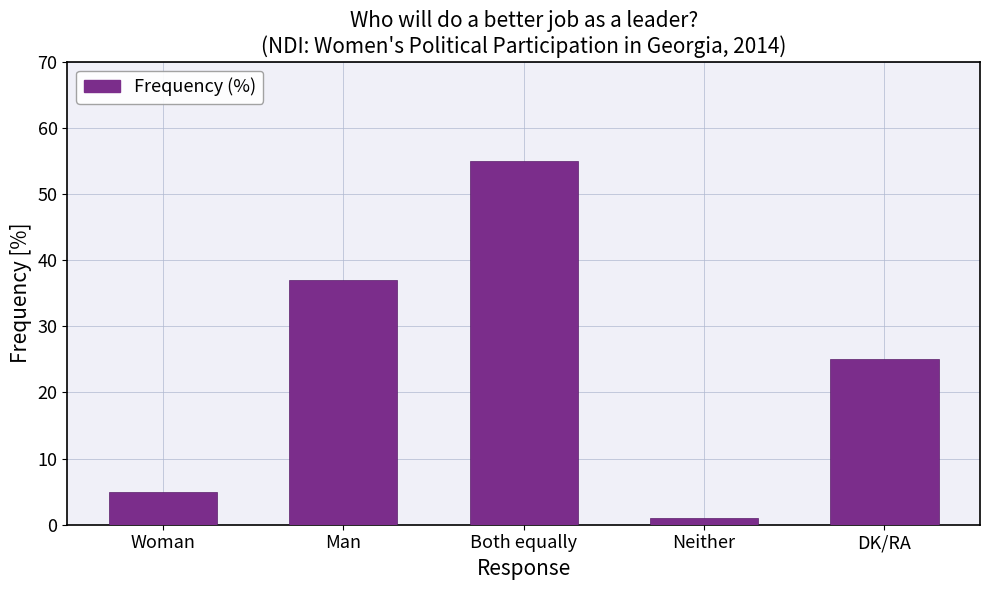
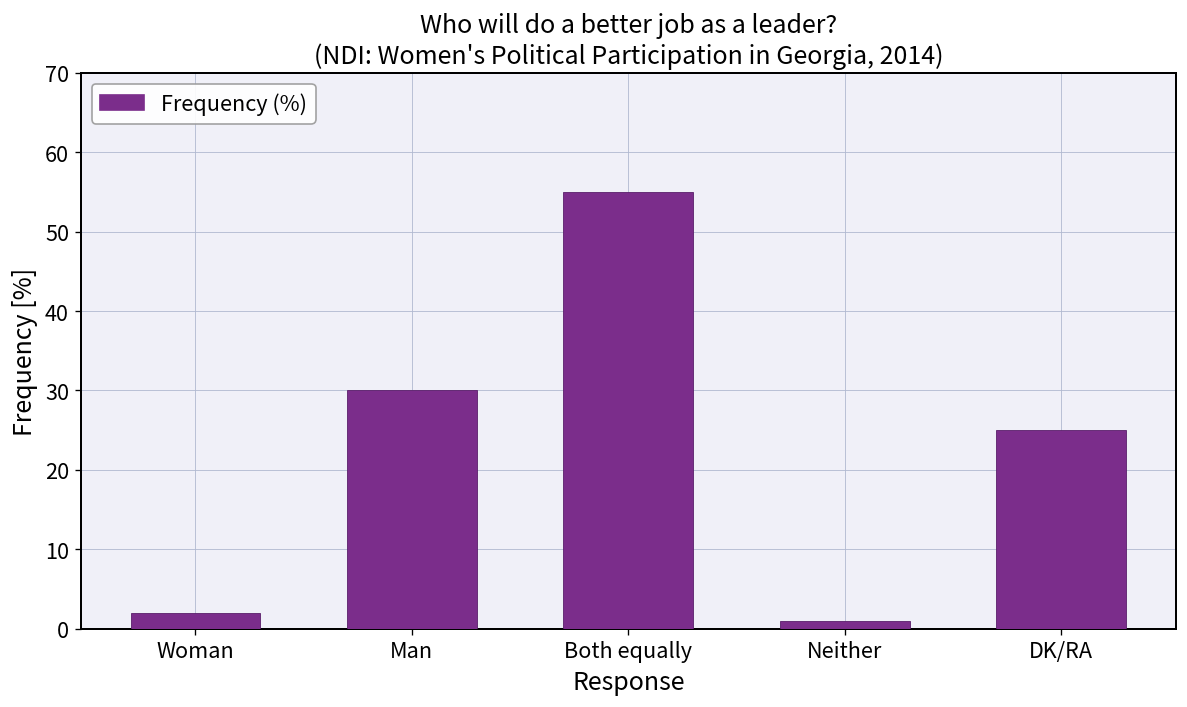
Woman: 5 -> 2
Man: 37 -> 30
